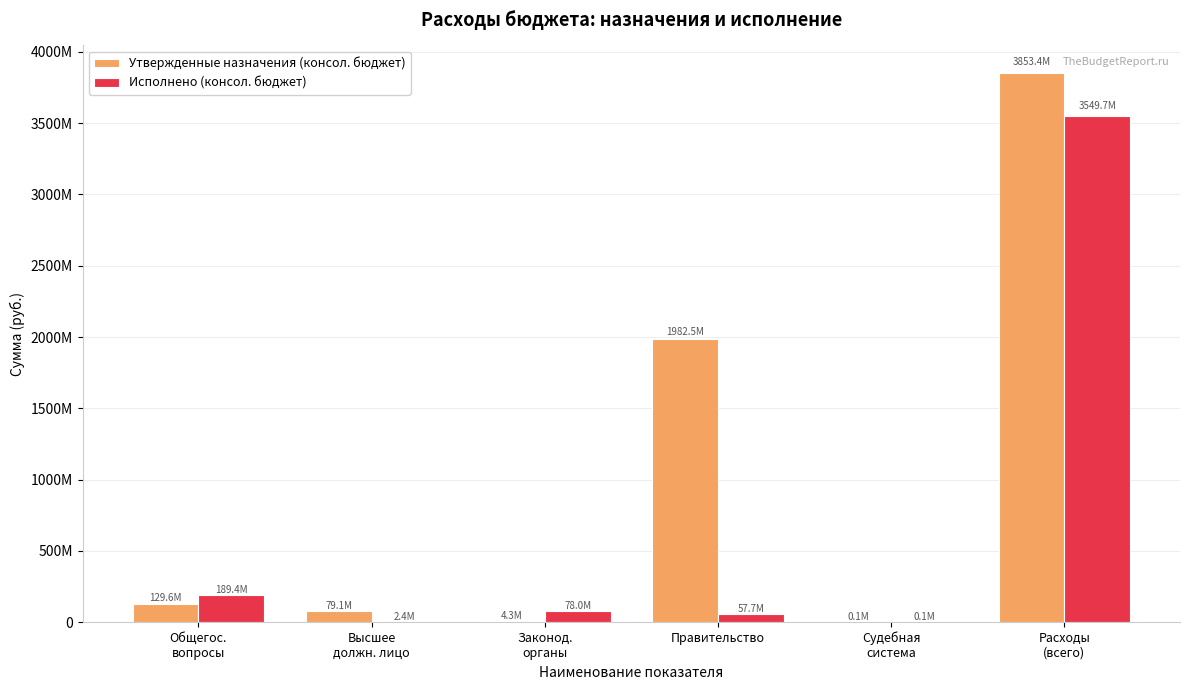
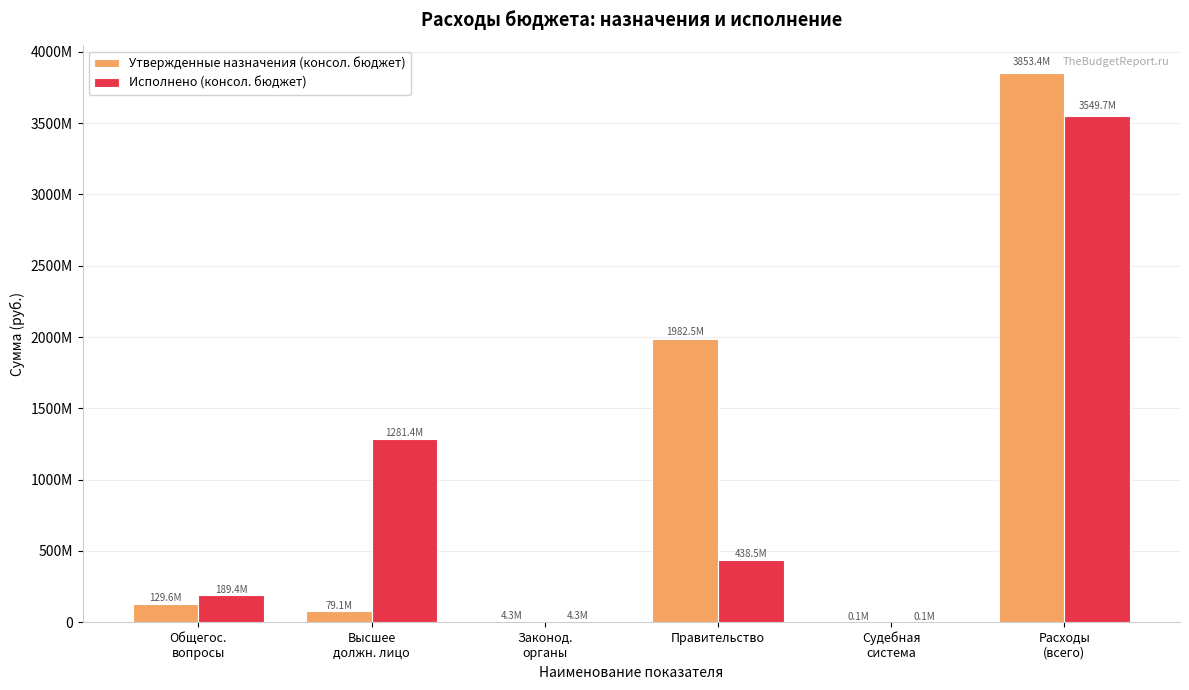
Исполнено (консол. бюджет), Высшее должн. лицо: 2.4M -> 1281.4M
Исполнено (консол. бюджет), Законод. органы: 78.0M -> 4.3M
Исполнено (консол. бюджет), Правительство: 57.7M -> 438.5M
